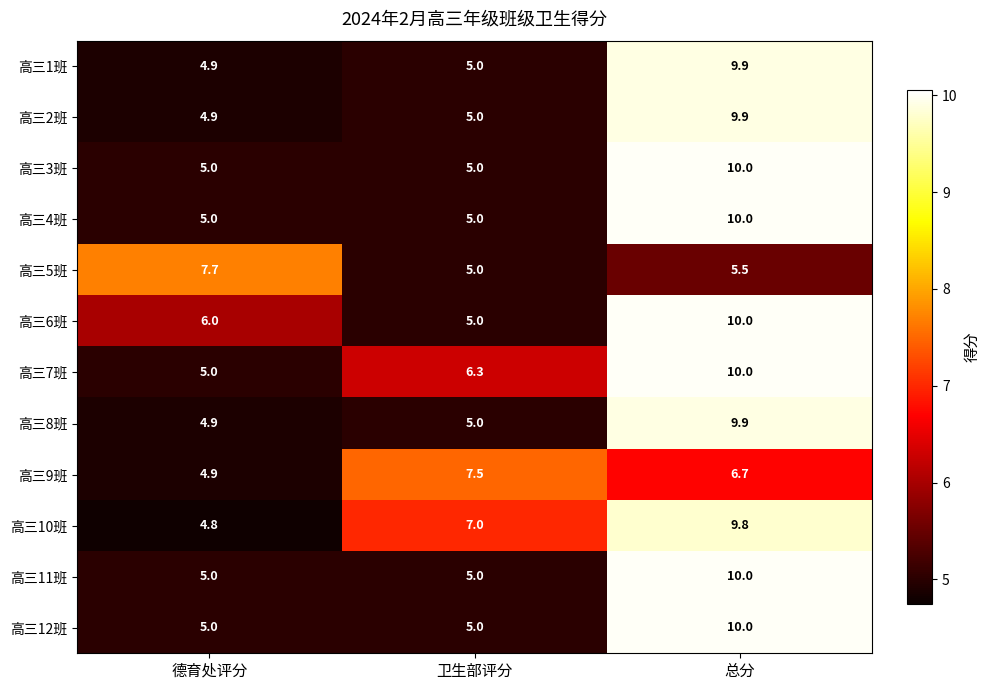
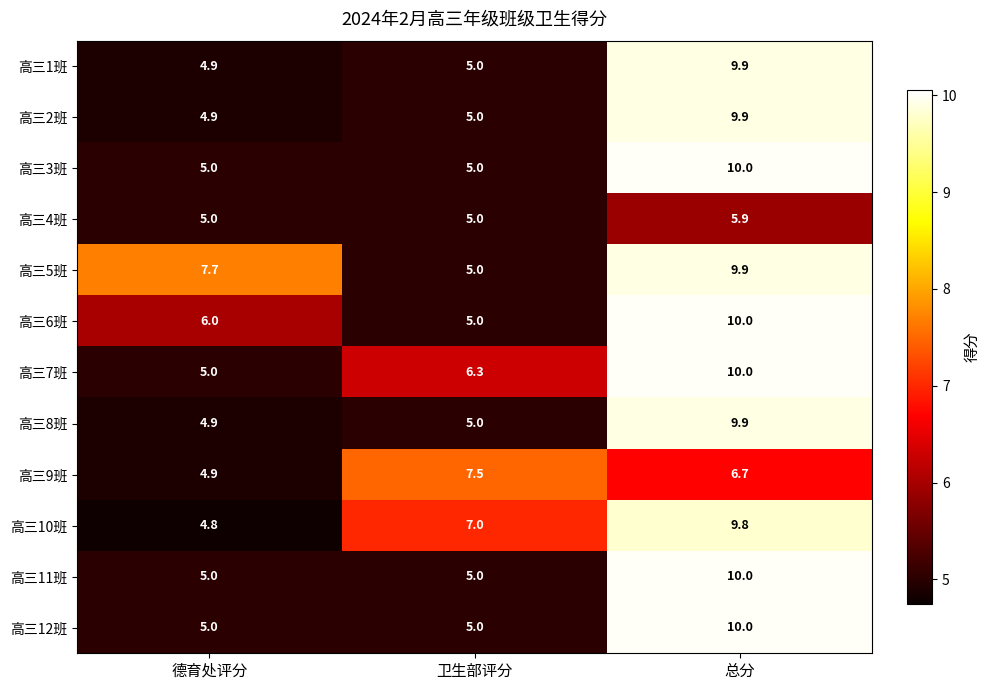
高三4班, 总分: 10.0 -> 5.9
高三5班, 总分: 5.5 -> 9.9
